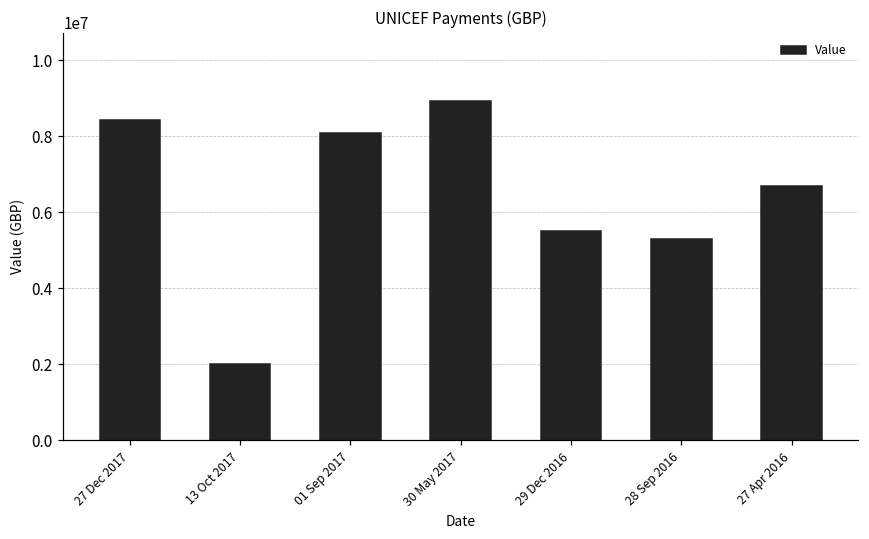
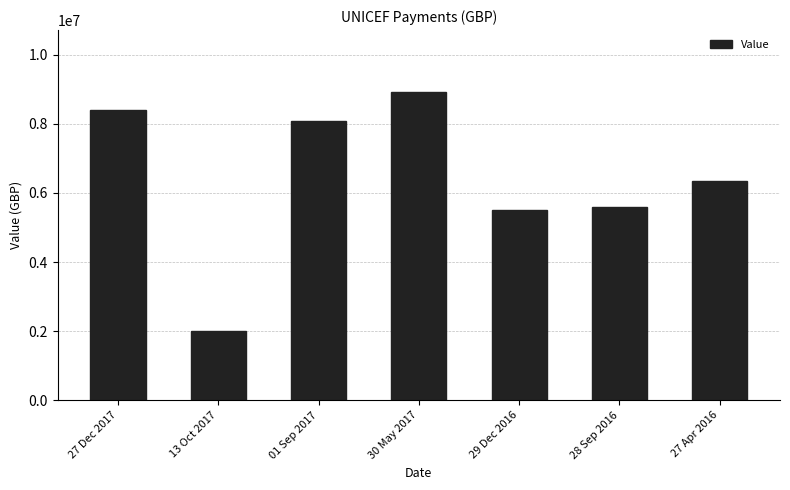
28 Sep 2016: 5300000 -> 5600000
27 Apr 2016: 6700000 -> 6300000
